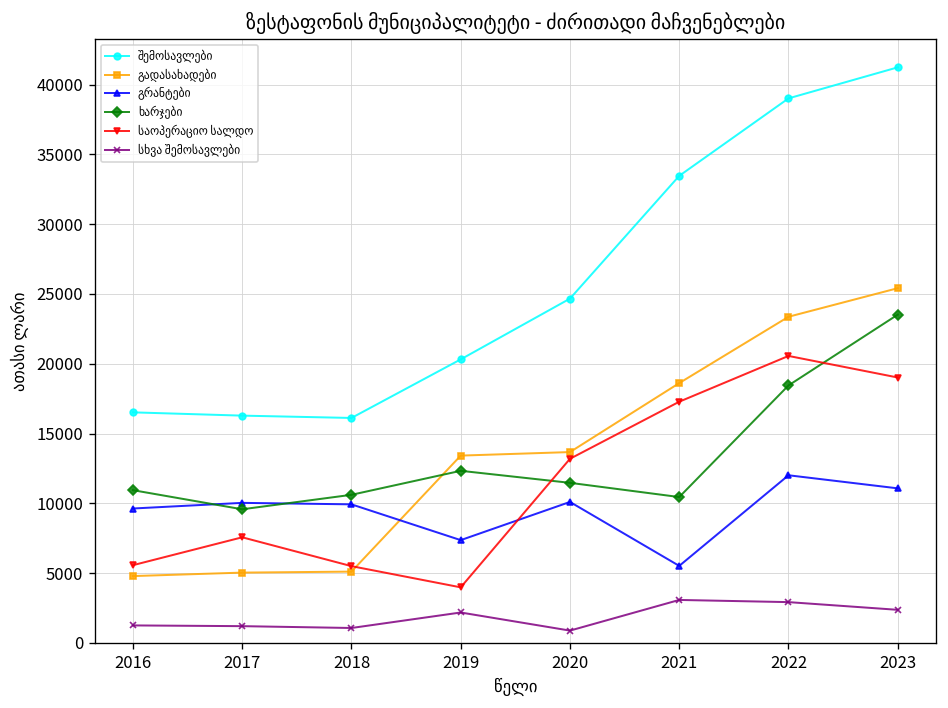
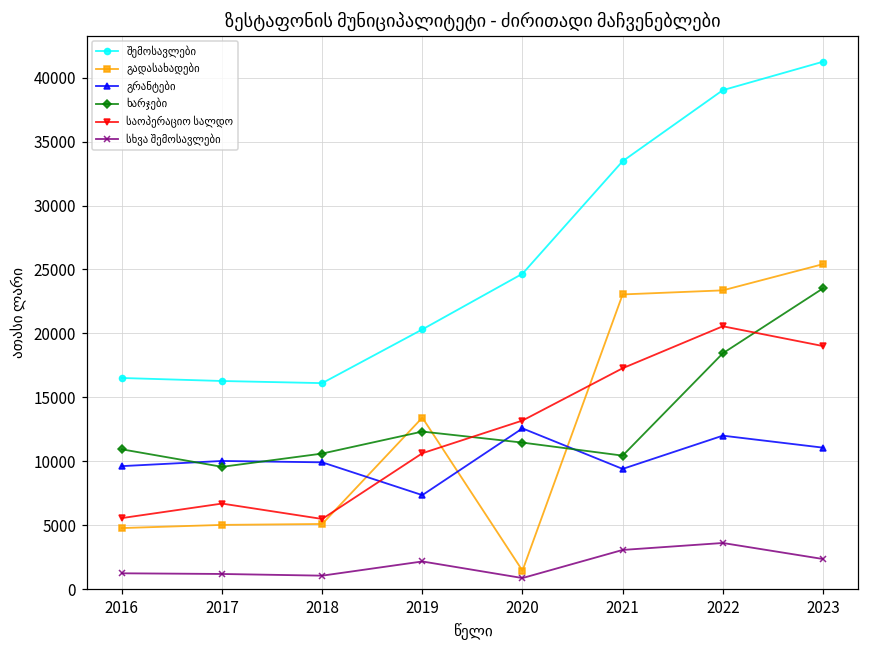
საოპერაციო სალდო, 2017: 7600 -> 6700
საოპერაციო სალდო, 2019: 4000 -> 10600
გადასახადები, 2020: 13700 -> 1500
გრანტები, 2020: 10100 -> 12600
გადასახადები, 2021: 18600 -> 23100
გრანტები, 2021: 5500 -> 9400
სხვა შემოსავლები, 2022: 2900 -> 3600
